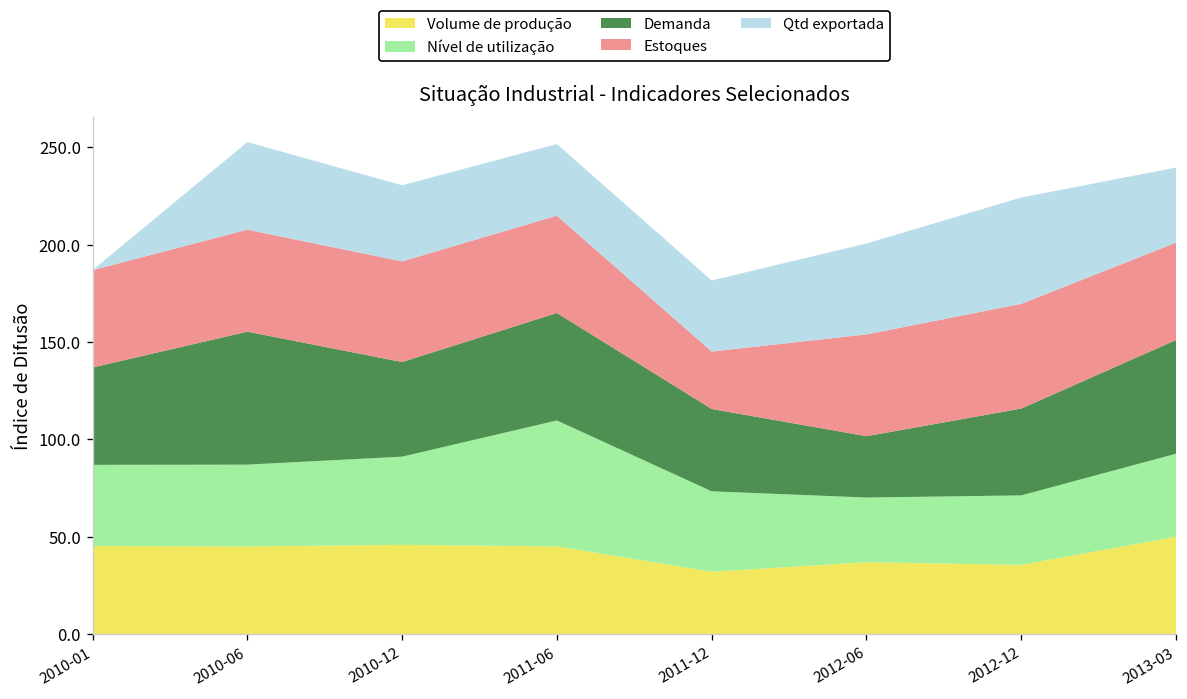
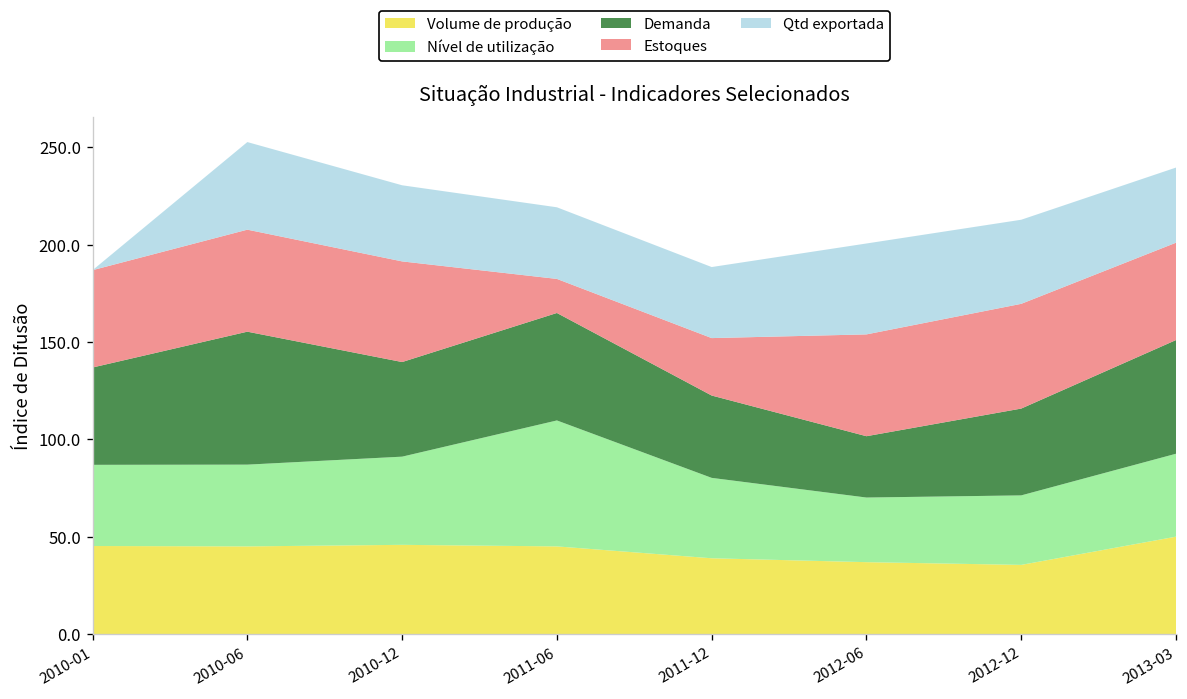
Estoques, 2011-06: 50 -> 18
Volume de produção, 2011-12: 32 -> 39
Qtd exportada, 2012-12: 55 -> 43
